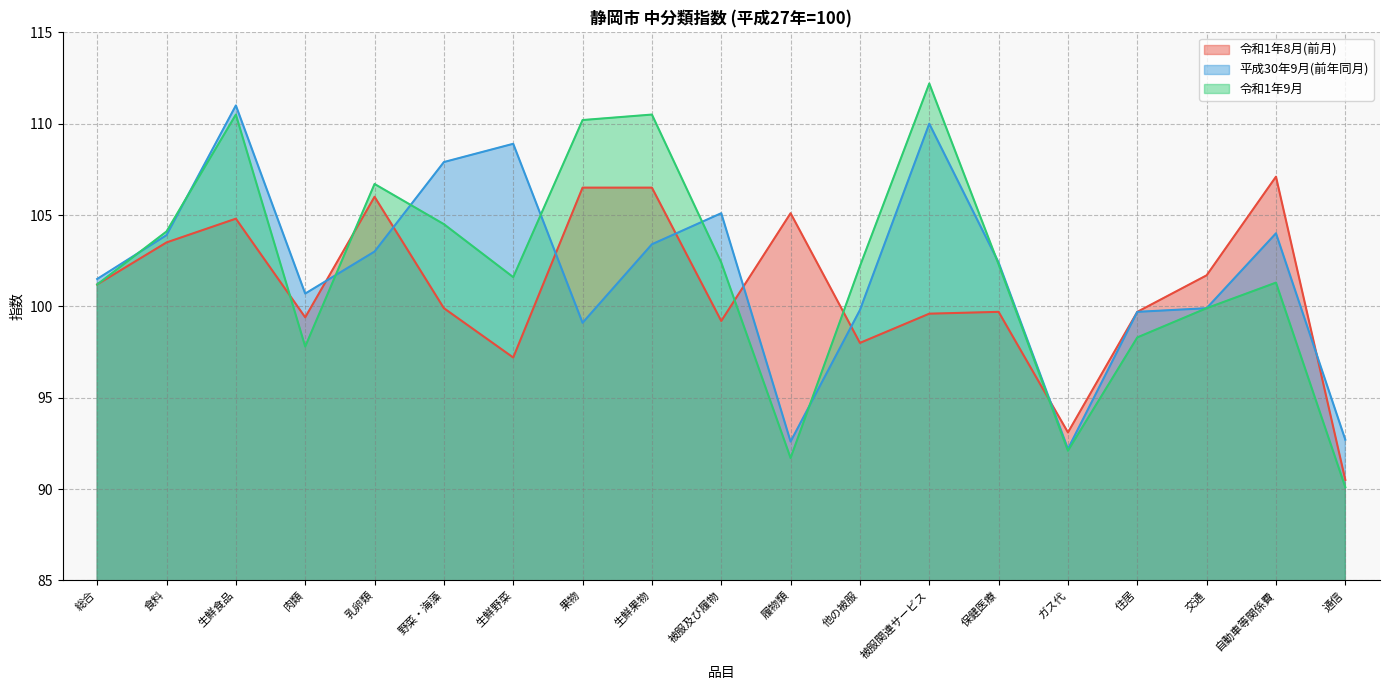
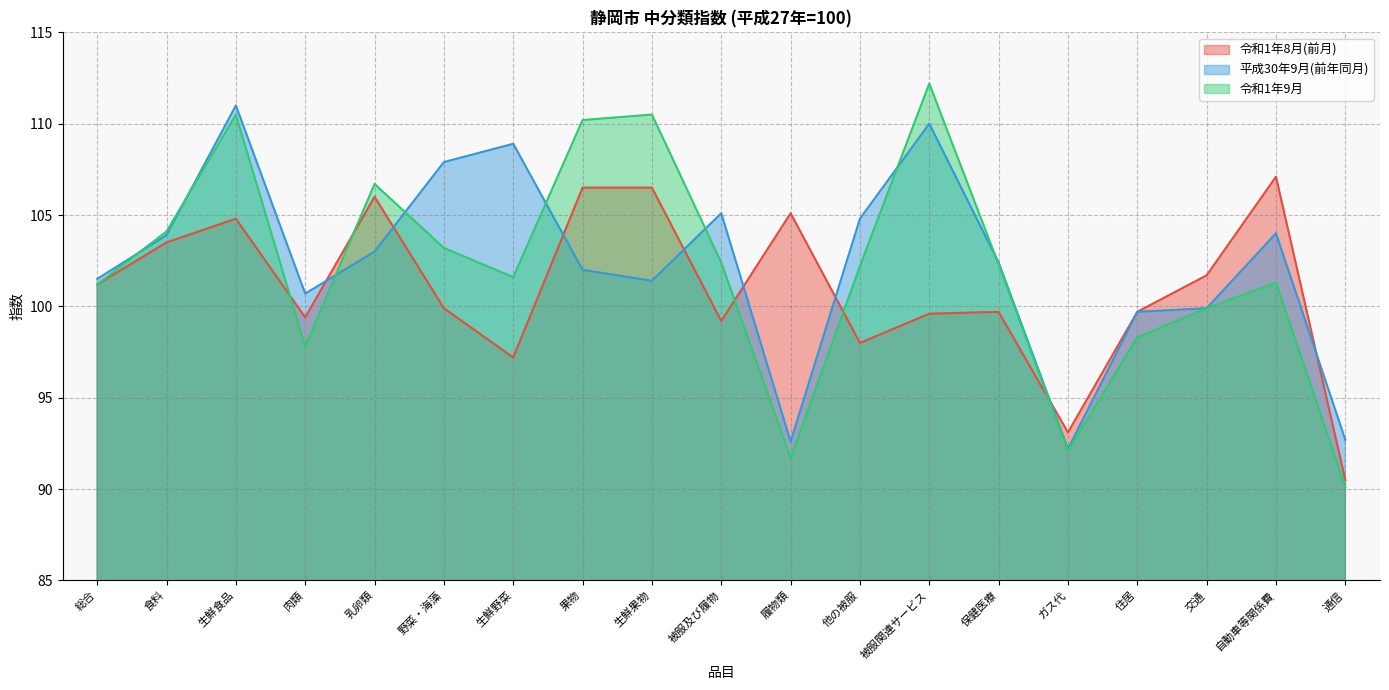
令和1年9月, 野菜・海藻: 104.5 -> 103.2
平成30年9月(前年同月), 果物: 99.1 -> 102.0
平成30年9月(前年同月), 生鮮果物: 103.4 -> 101.4
平成30年9月(前年同月), 他の被服: 99.8 -> 104.8
